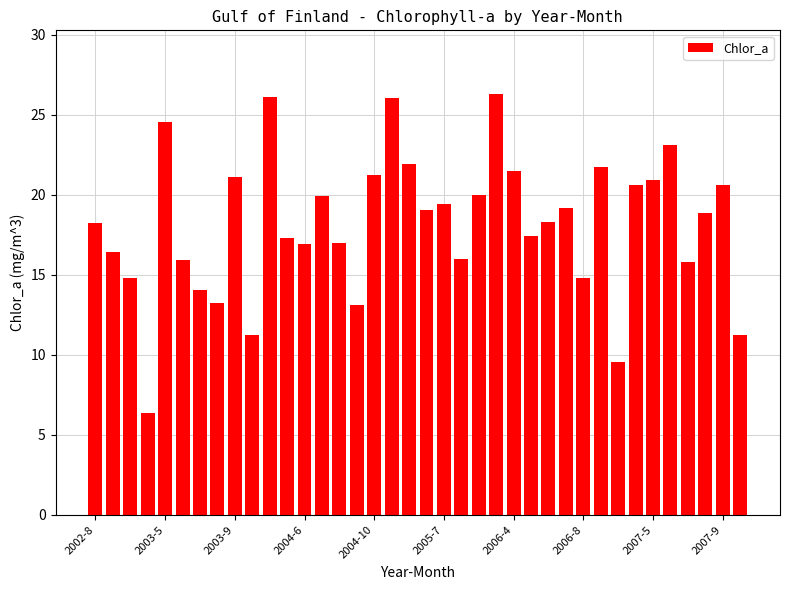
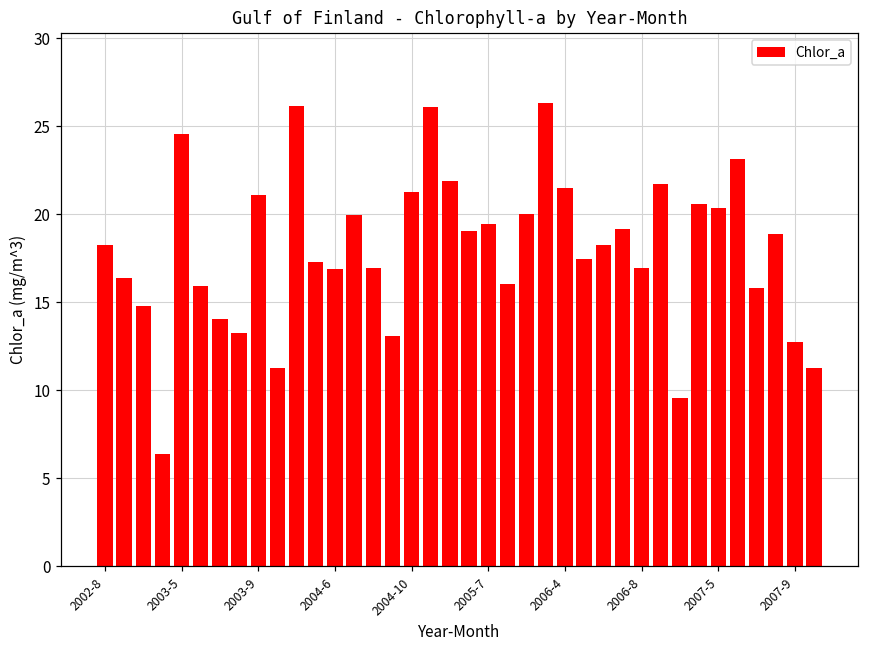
2006-8: 14.8 -> 17.0
2007-5: 21.0 -> 20.4
2007-9: 20.6 -> 12.8
